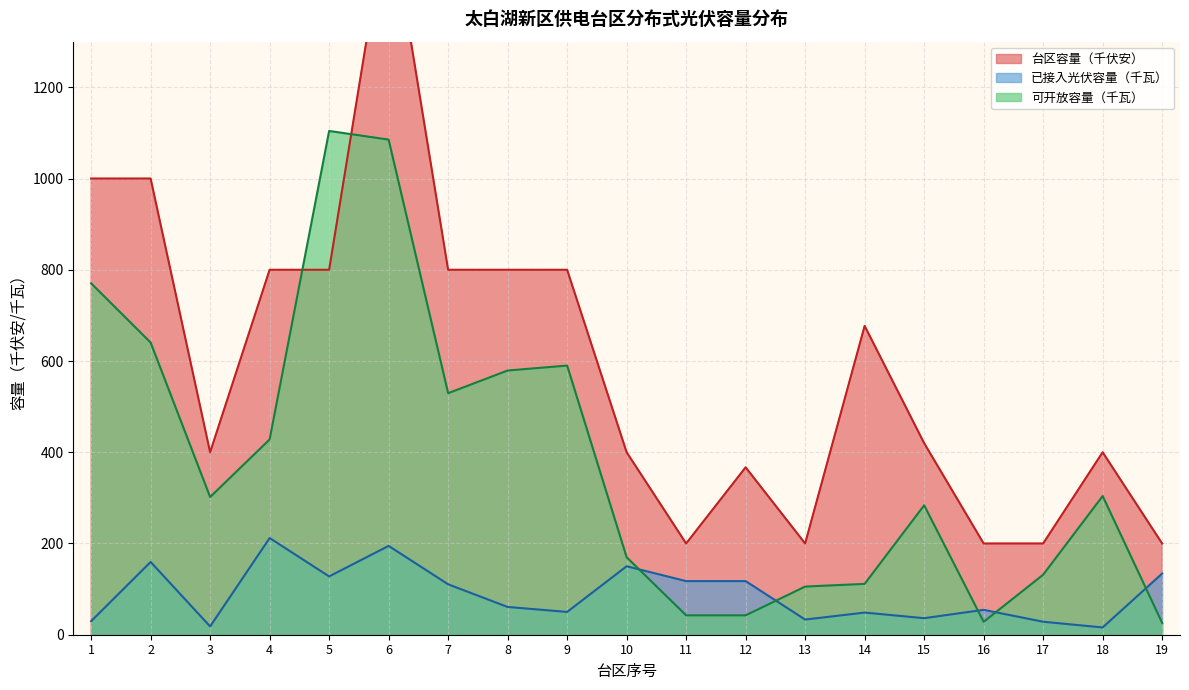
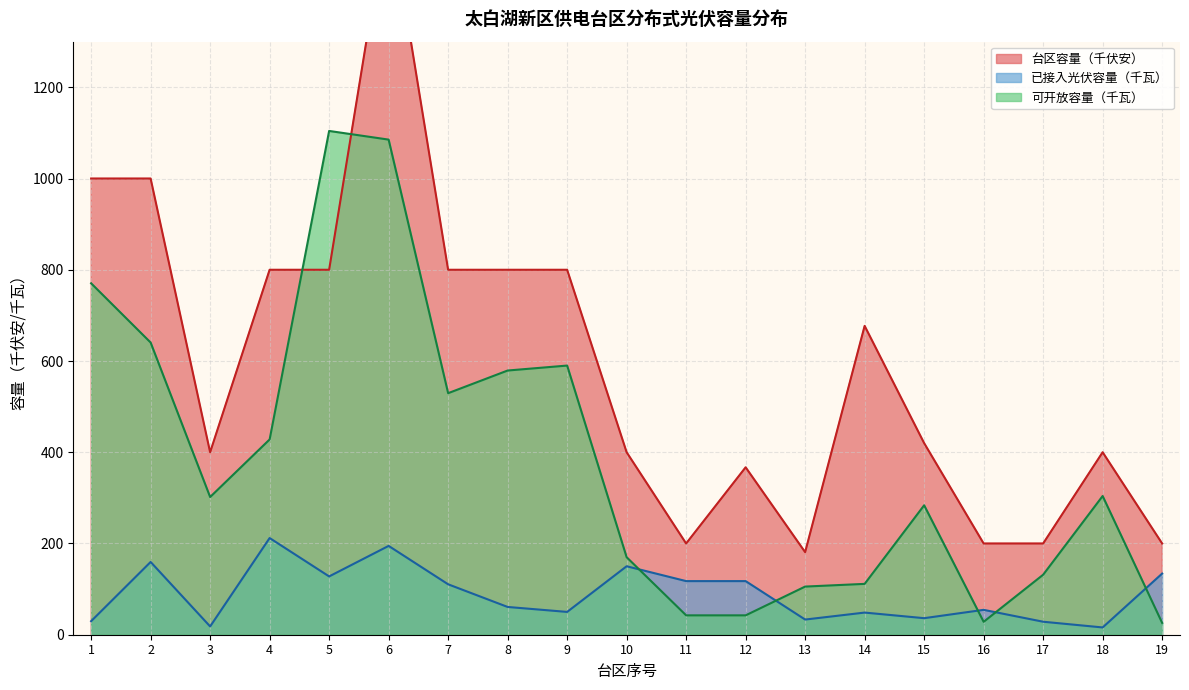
台区容量（千伏安）, 13: 200 -> 180
